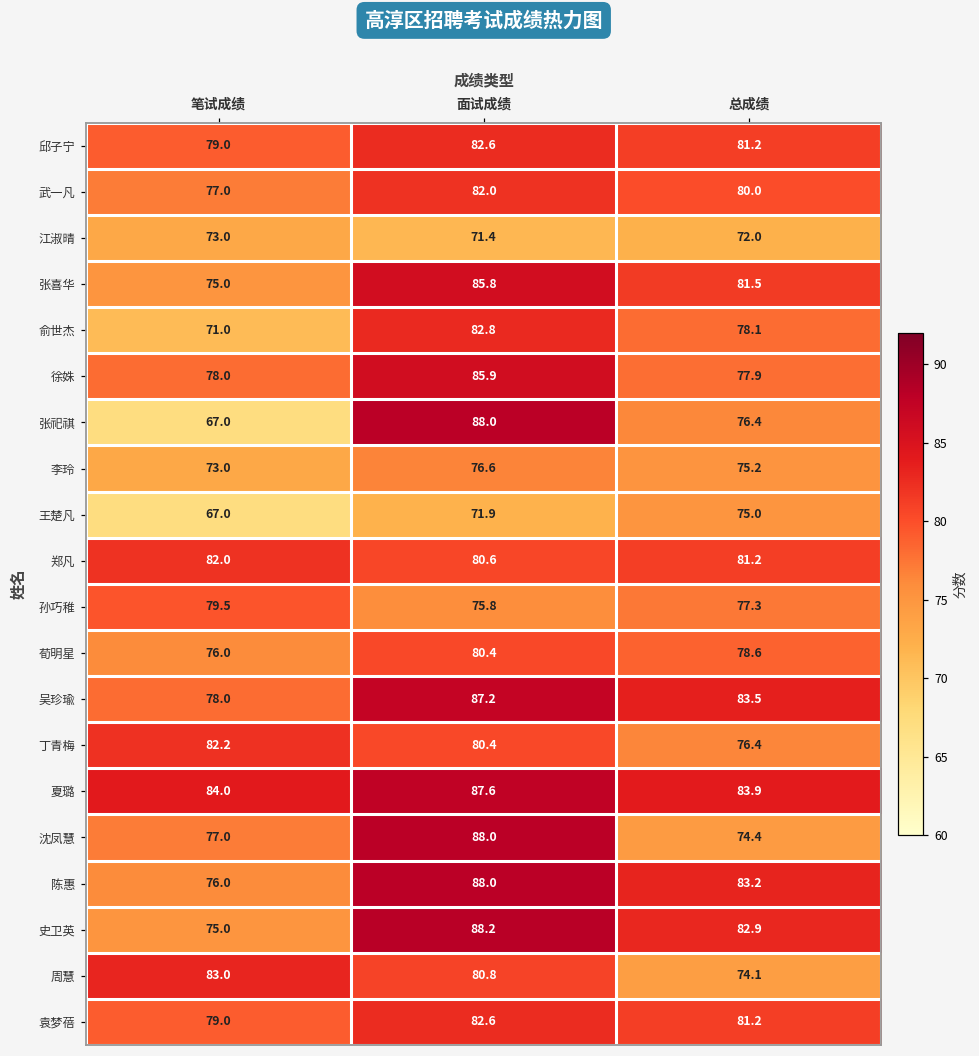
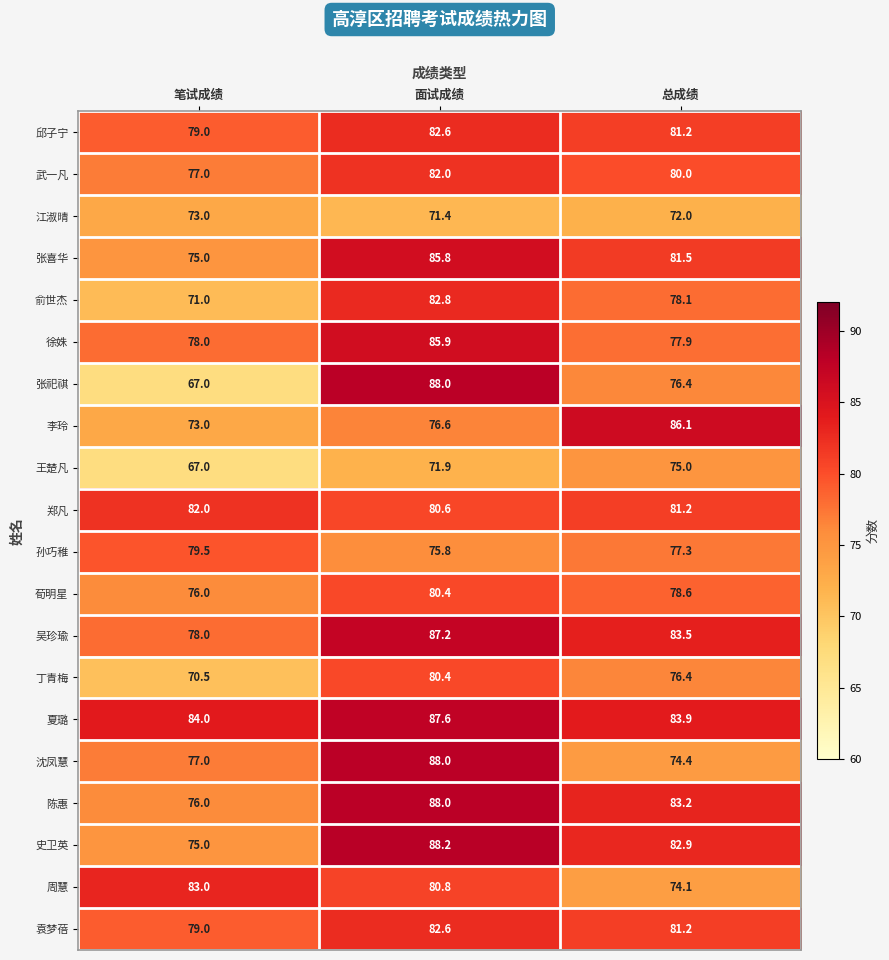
李玲, 总成绩: 75.2 -> 86.1
丁青梅, 笔试成绩: 82.2 -> 70.5
